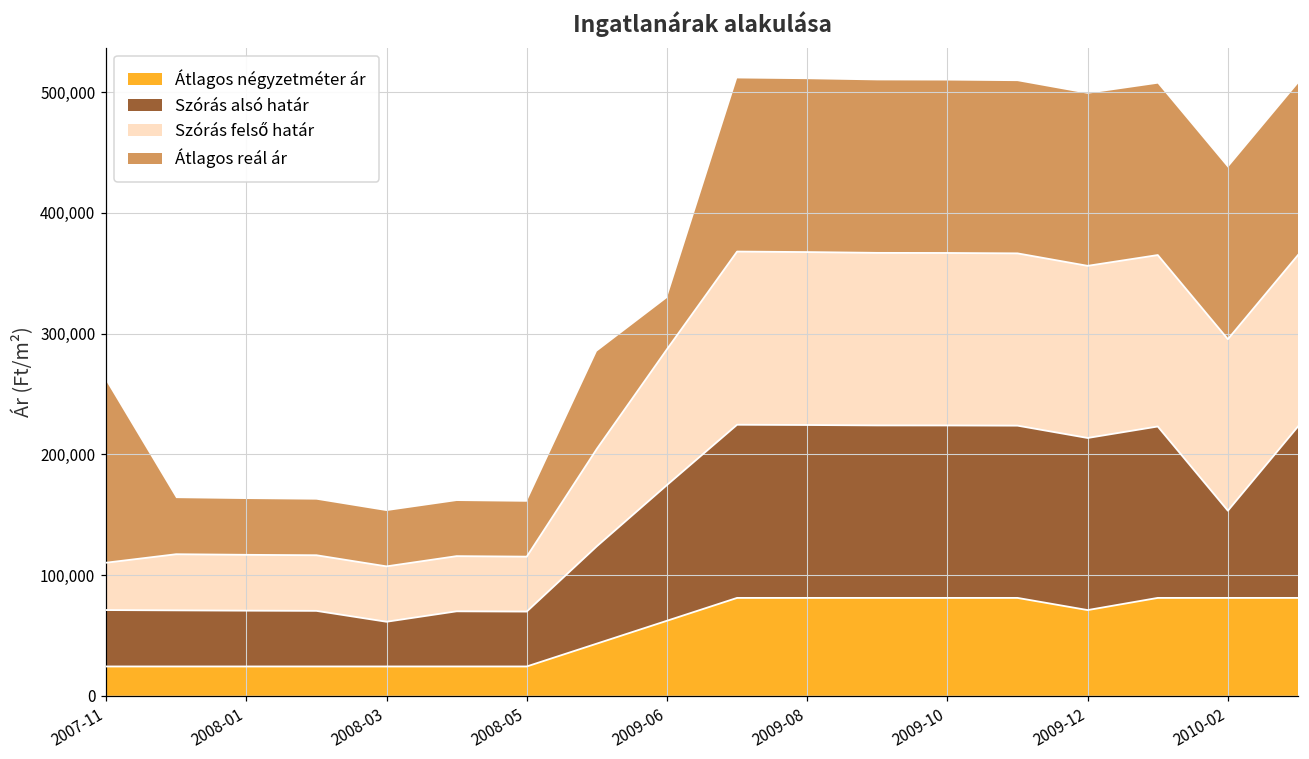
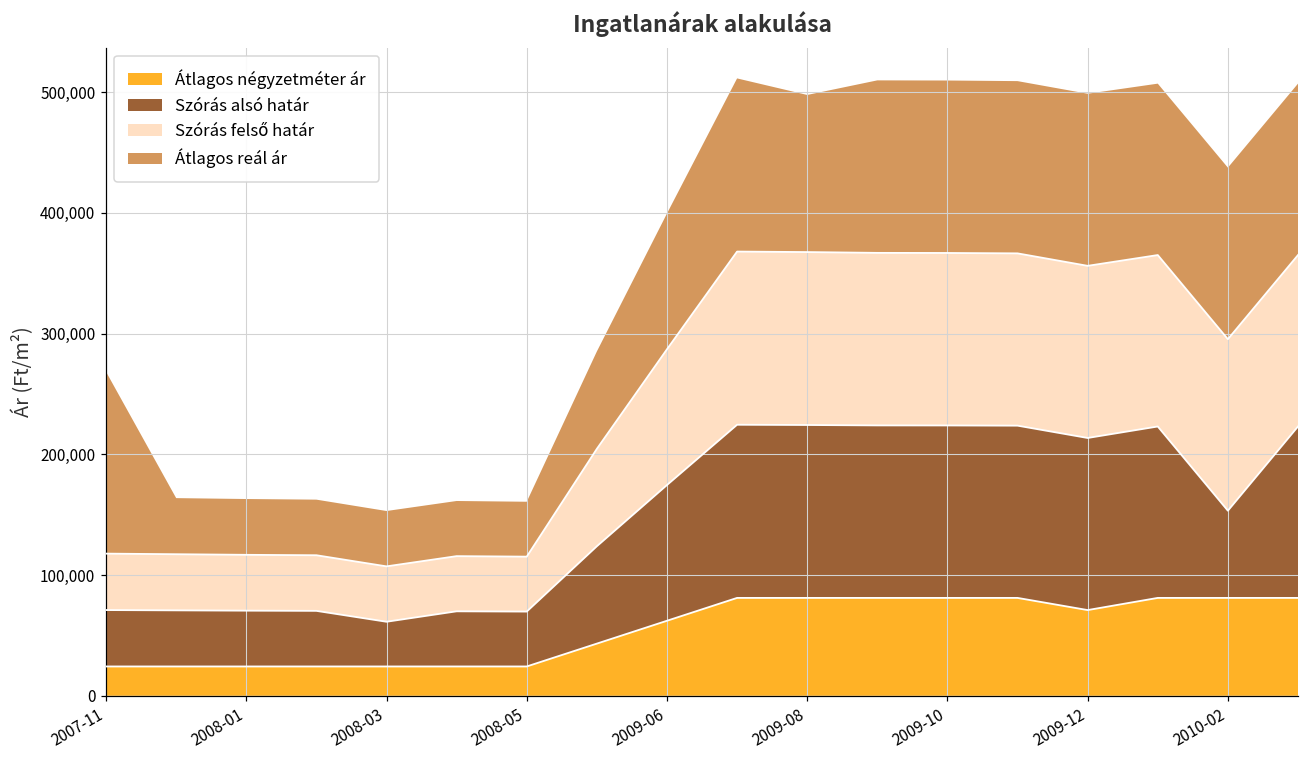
Szórás felső határ, 2007-11: 39,000 -> 47,000
Átlagos reál ár, 2009-06: 42,000 -> 112,000
Átlagos reál ár, 2009-08: 143,000 -> 130,000
